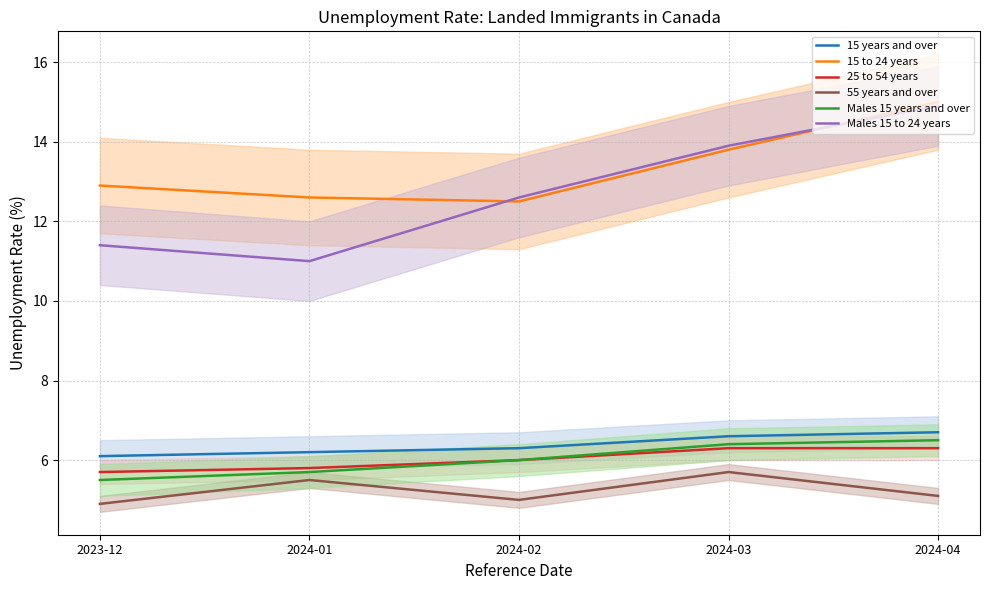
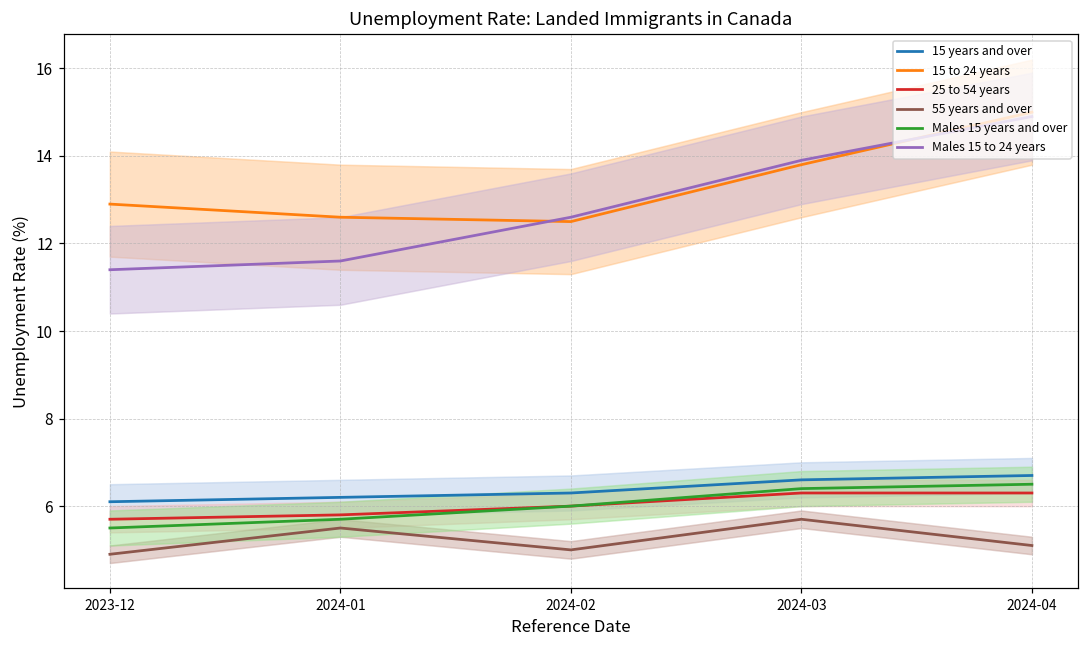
Males 15 to 24 years, 2024-01: 11.0 -> 11.6
